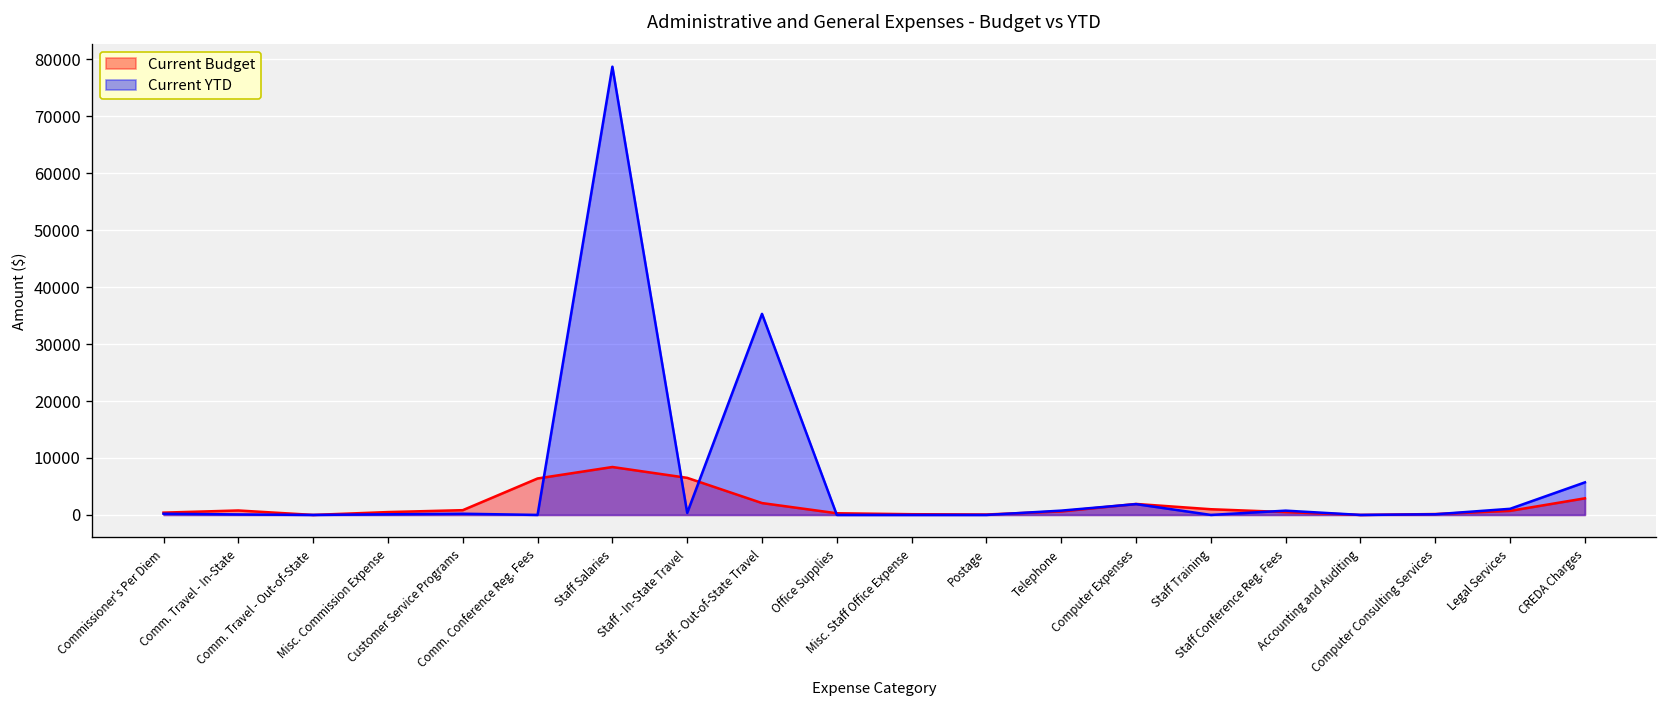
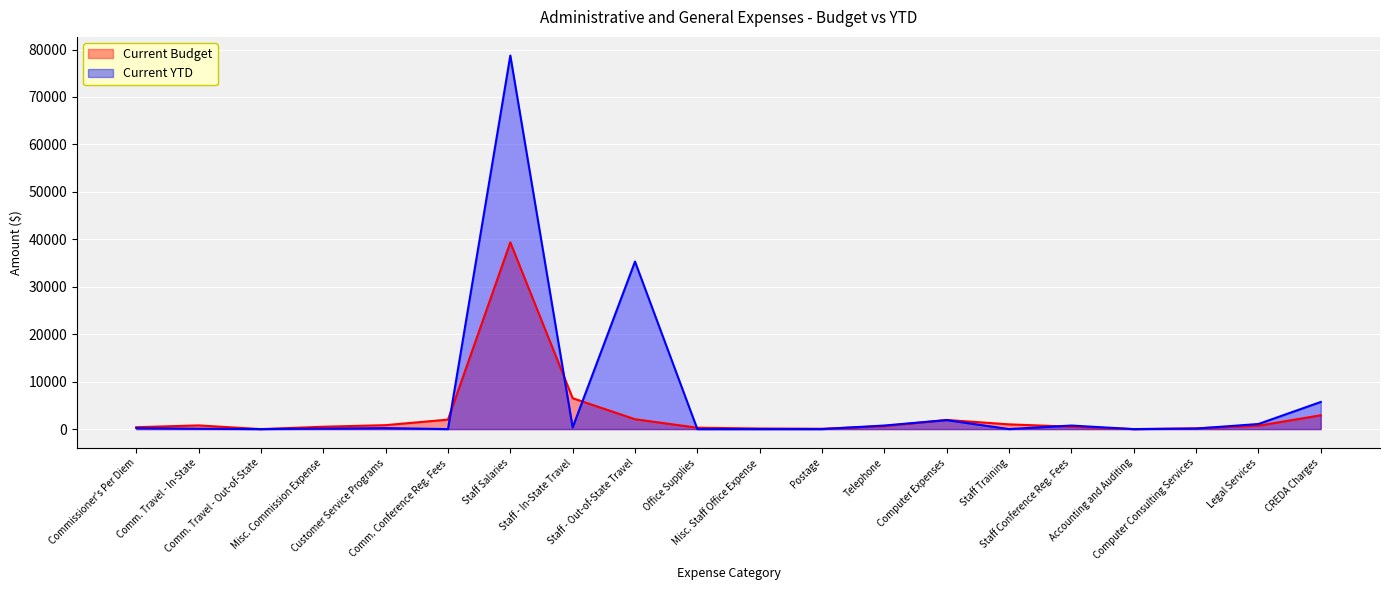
Current Budget, Comm. Conference Reg. Fees: 6000 -> 2000
Current Budget, Staff Salaries: 8000 -> 39000
